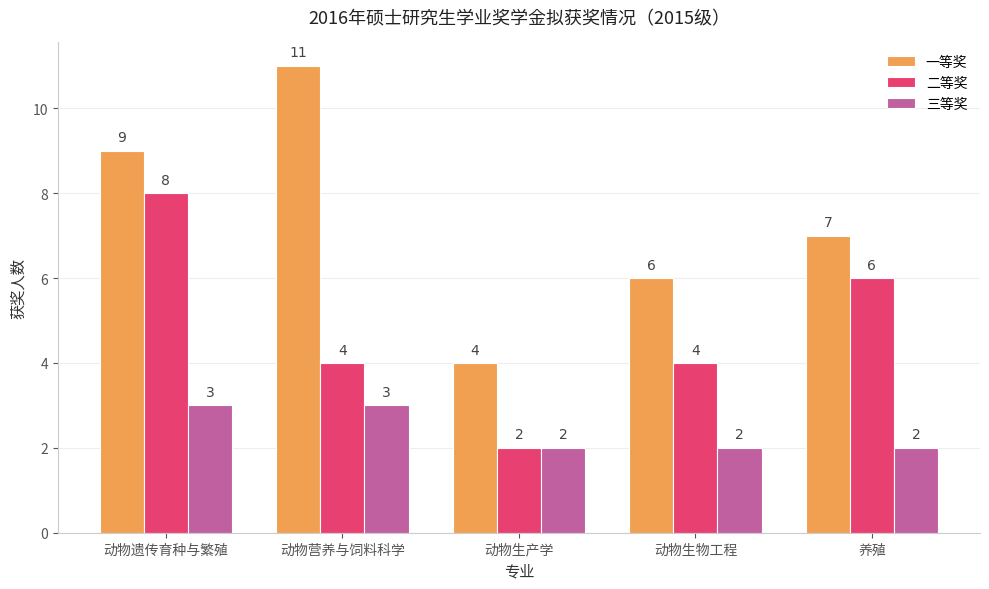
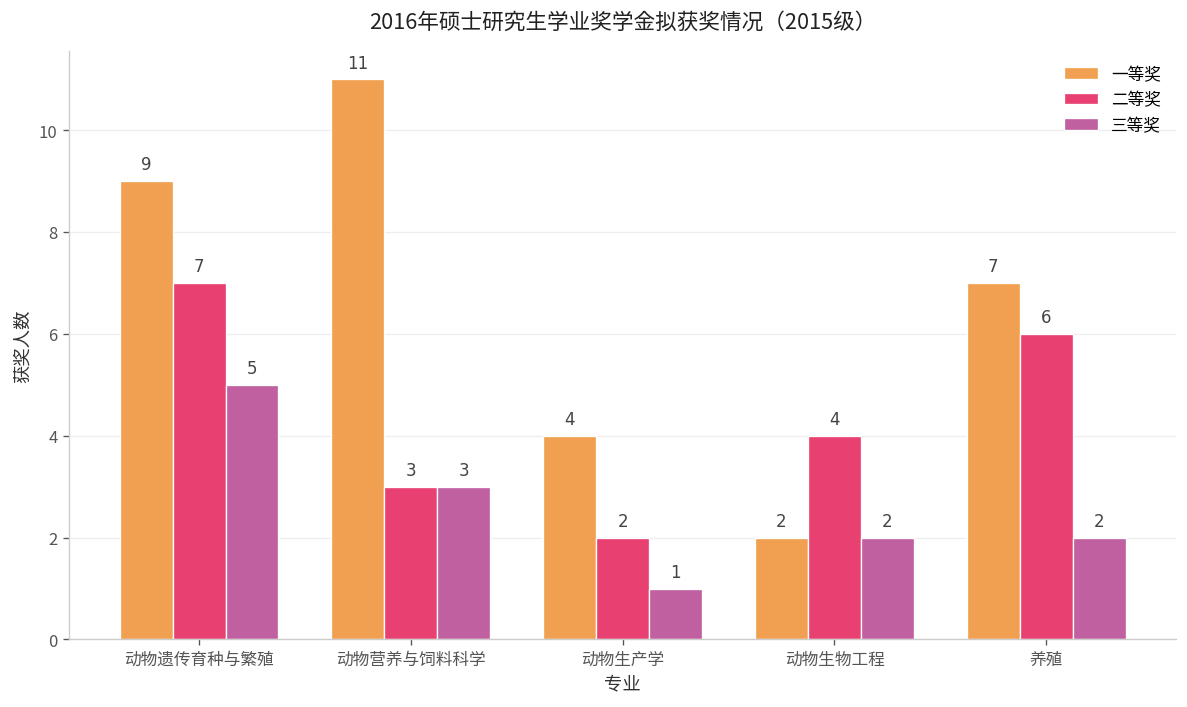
二等奖, 动物遗传育种与繁殖: 8 -> 7
三等奖, 动物遗传育种与繁殖: 3 -> 5
二等奖, 动物营养与饲料科学: 4 -> 3
三等奖, 动物生产学: 2 -> 1
一等奖, 动物生物工程: 6 -> 2
